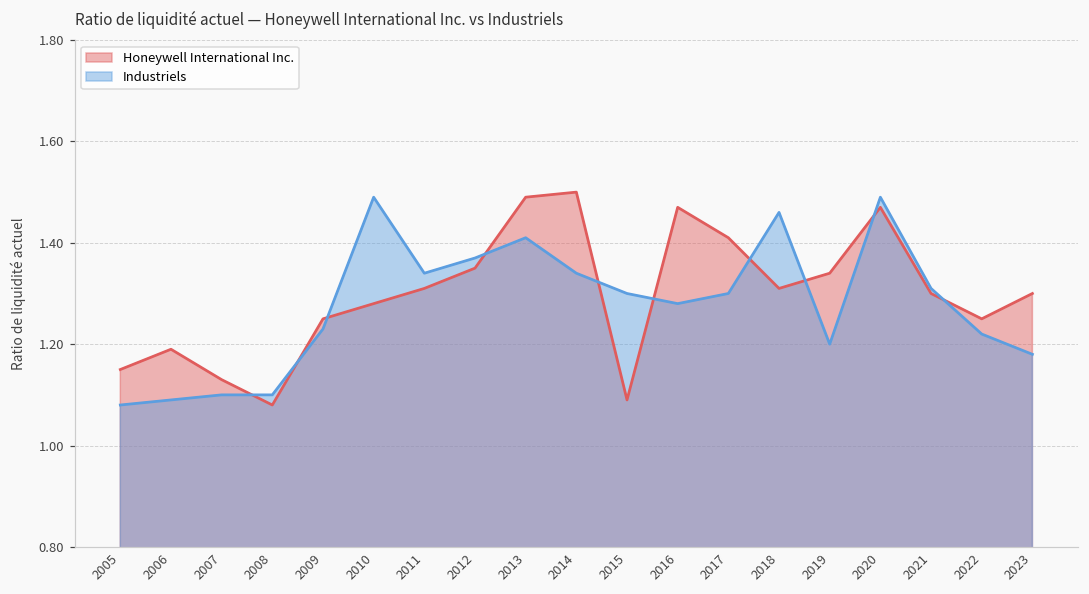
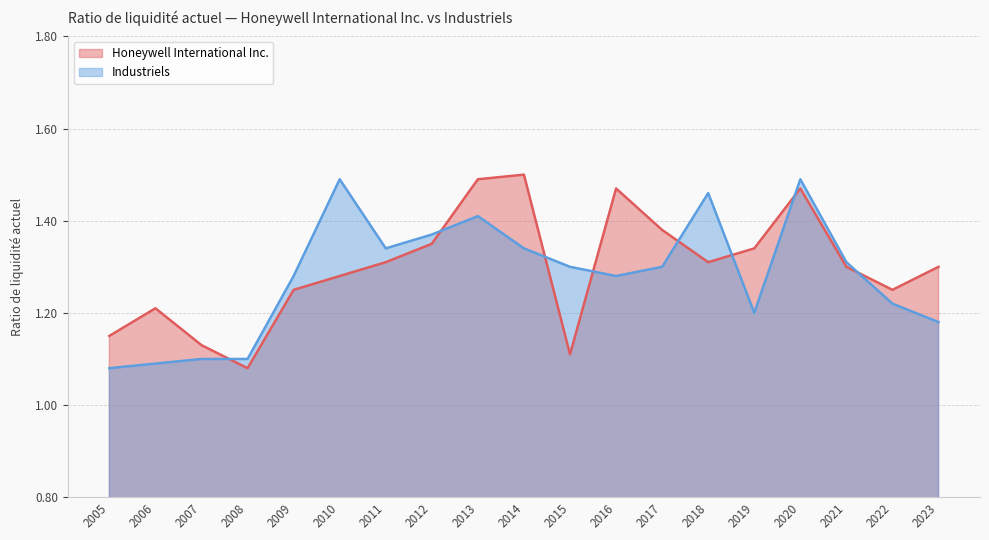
Honeywell International Inc., 2006: 1.19 -> 1.21
Industriels, 2009: 1.23 -> 1.28
Honeywell International Inc., 2015: 1.09 -> 1.11
Honeywell International Inc., 2017: 1.41 -> 1.38
